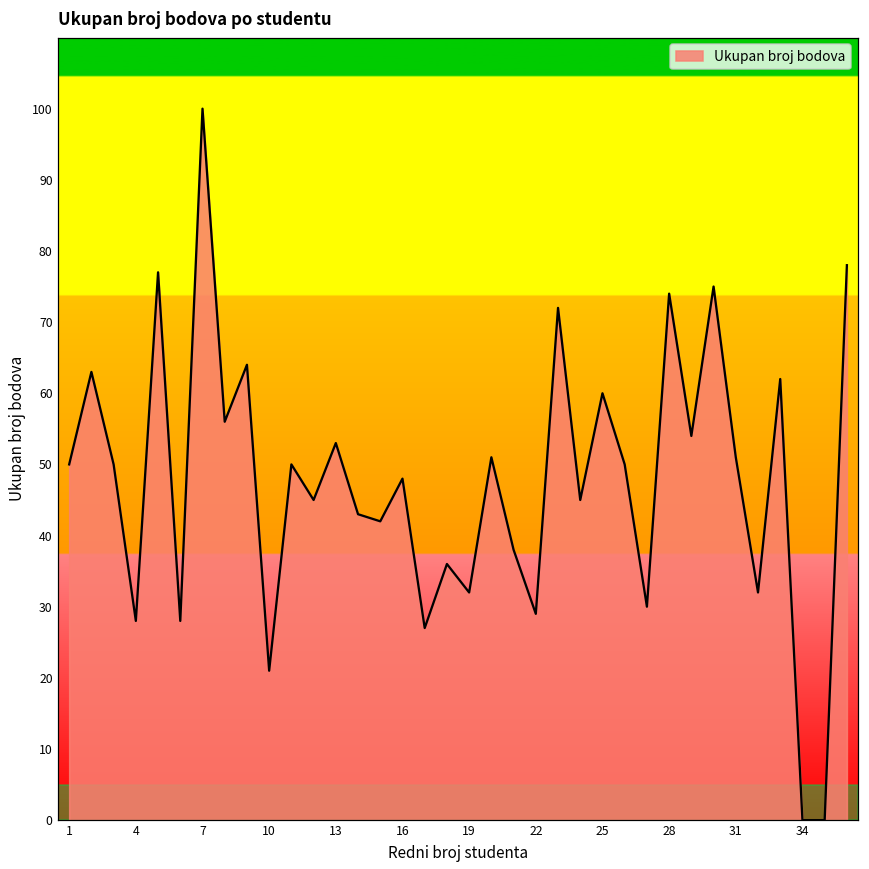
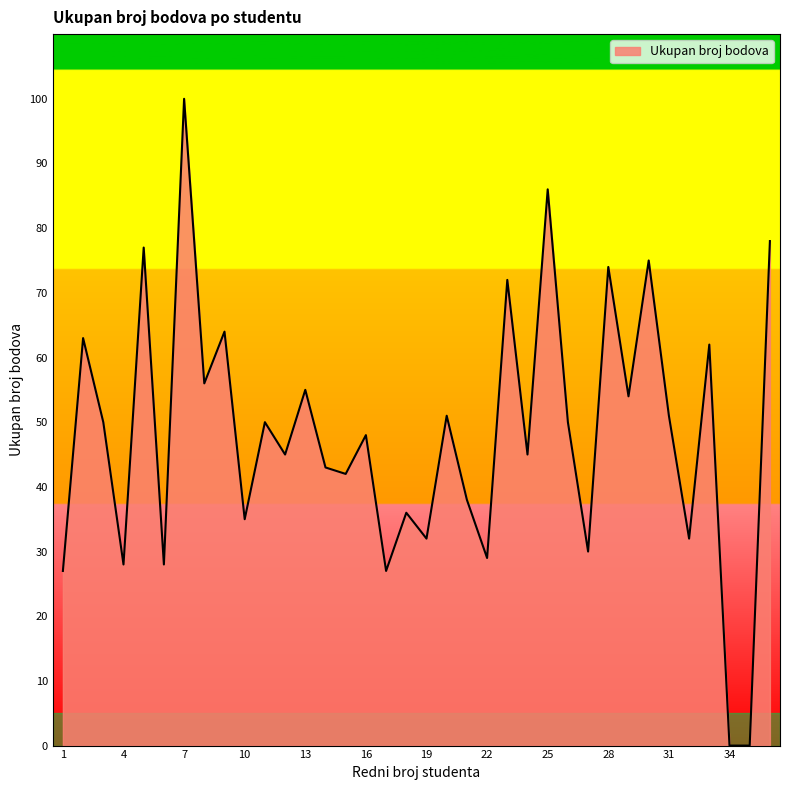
1: 50 -> 27
10: 21 -> 35
13: 53 -> 55
25: 60 -> 86
